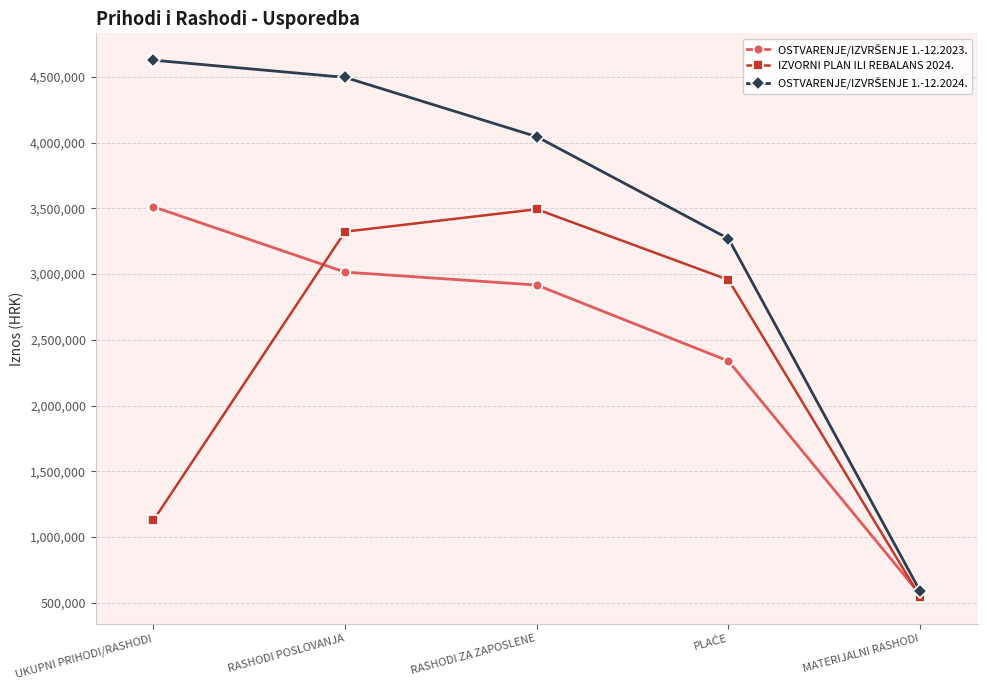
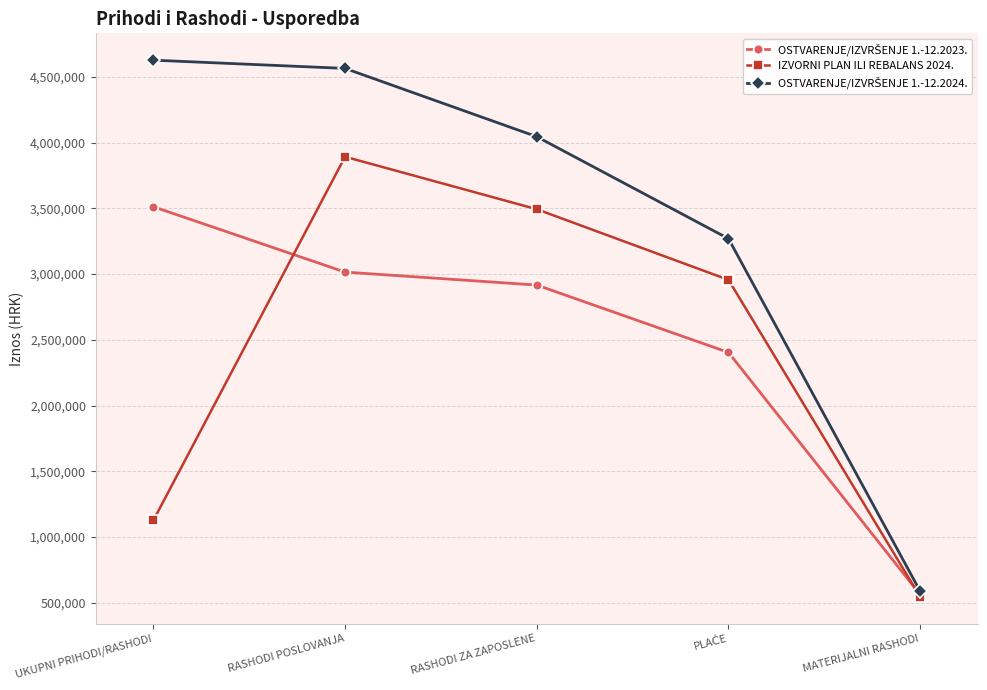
IZVORNI PLAN ILI REBALANS 2024., RASHODI POSLOVANJA: 3,320,000 -> 3,890,000
OSTVARENJE/IZVRŠENJE 1.-12.2024., RASHODI POSLOVANJA: 4,500,000 -> 4,560,000
OSTVARENJE/IZVRŠENJE 1.-12.2023., PLAĆE: 2,340,000 -> 2,400,000
